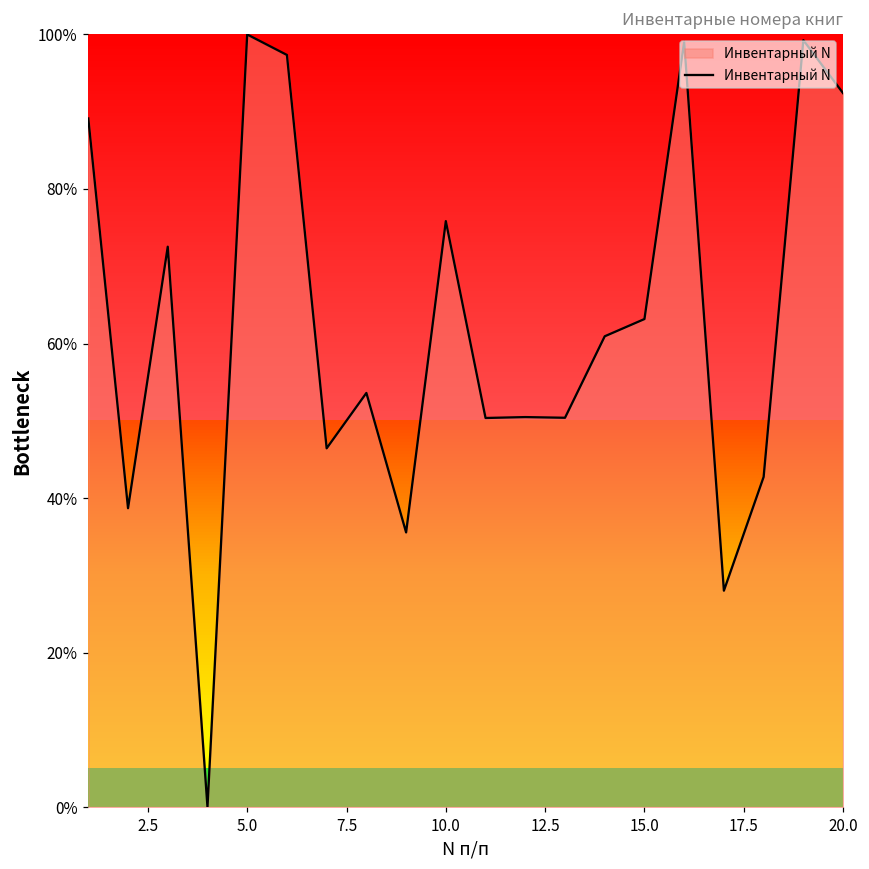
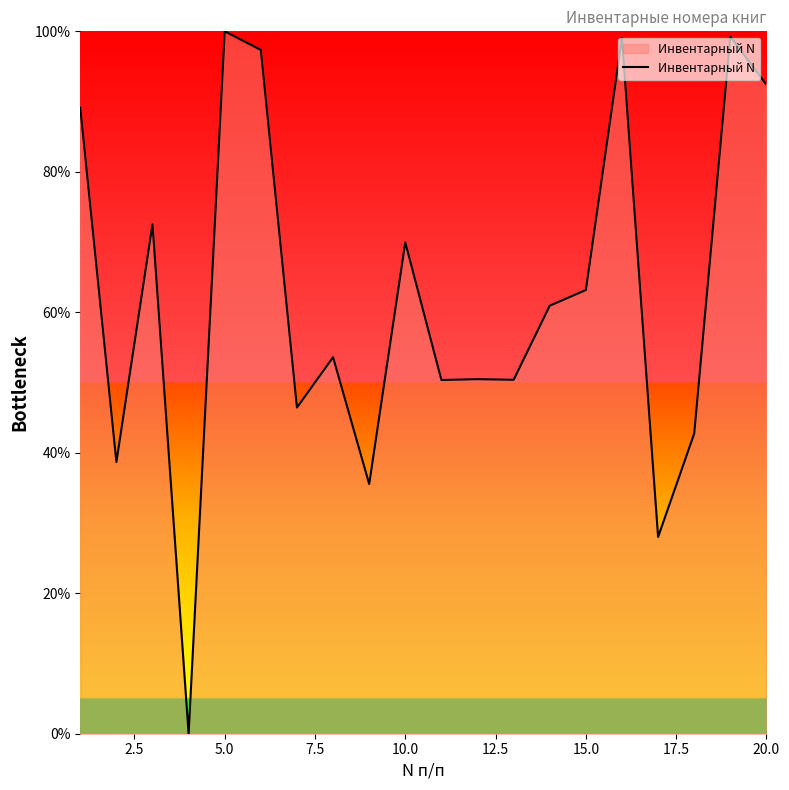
10.0: 76% -> 70%
